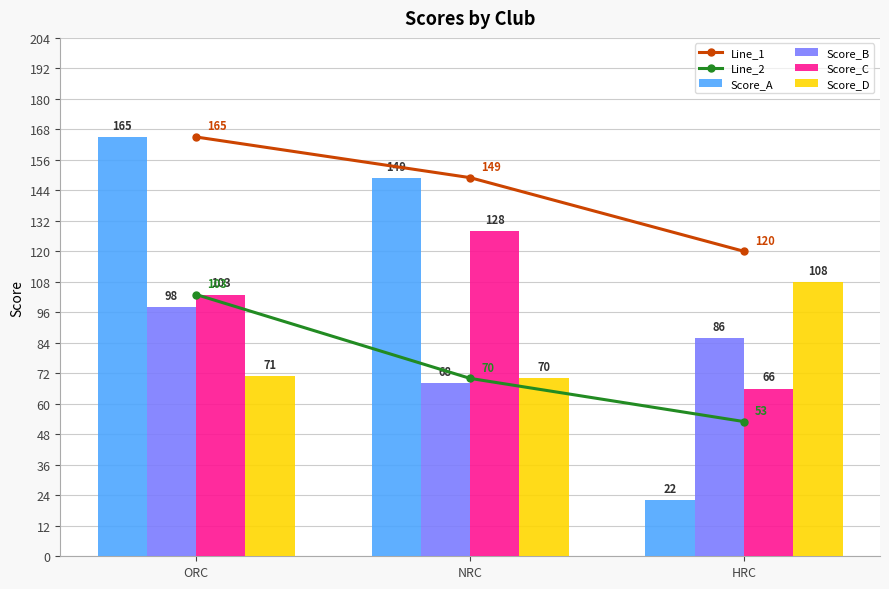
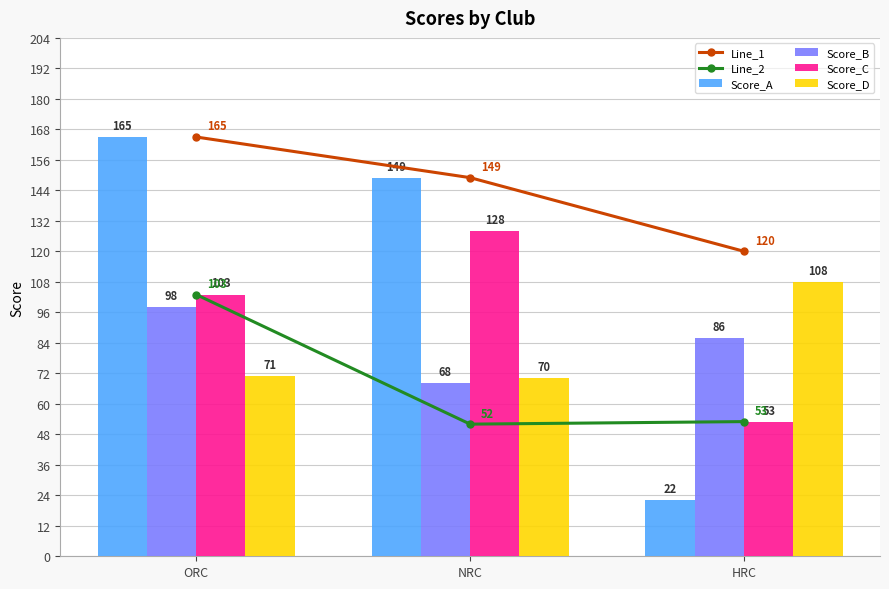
Line_2, NRC: 70 -> 52
Score_C, HRC: 66 -> 53
